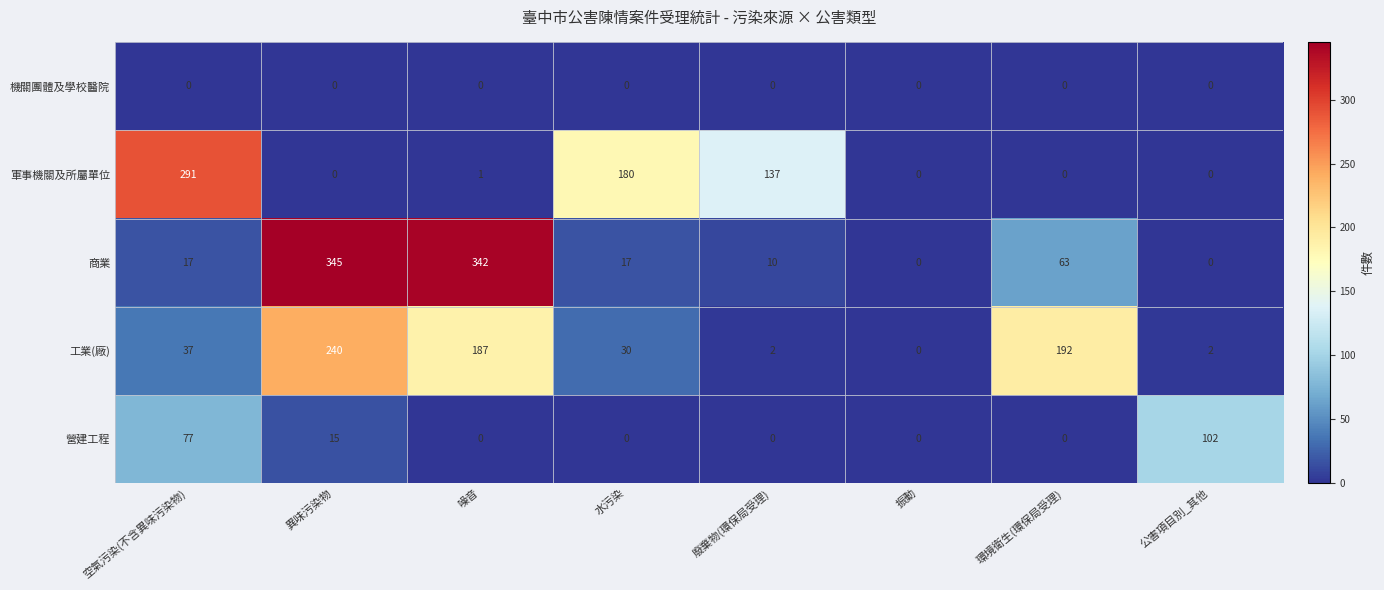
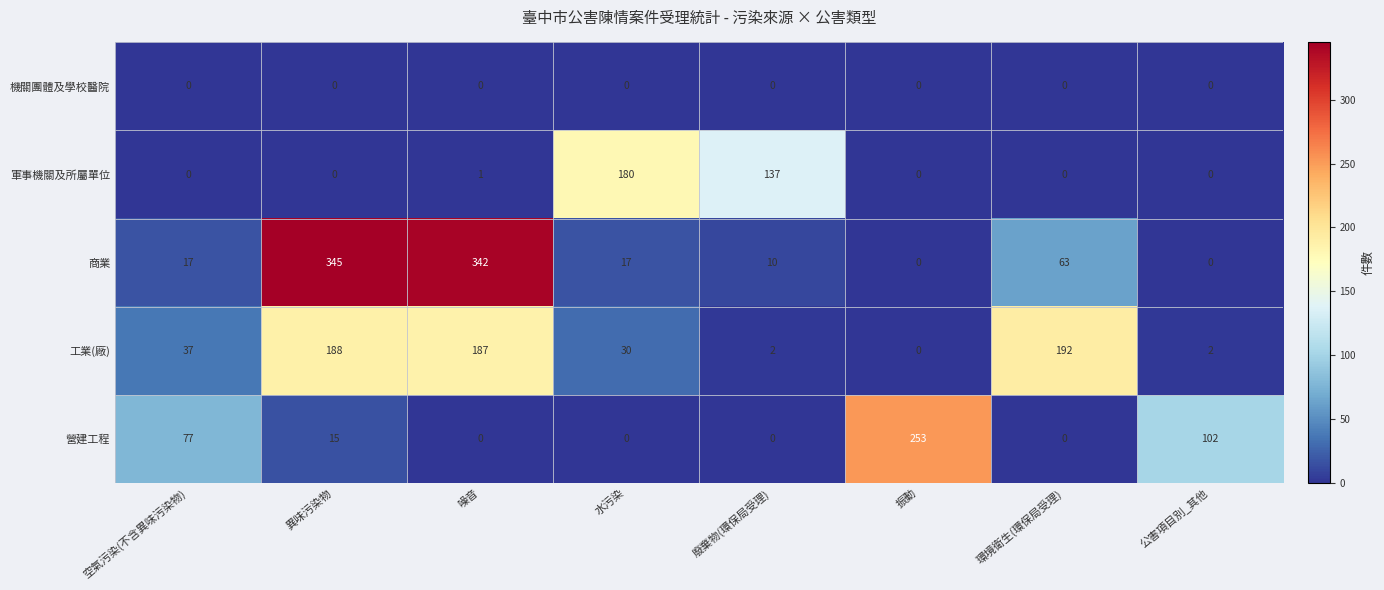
軍事機關及所屬單位, 空氣污染(不含異味污染物): 291 -> 0
工業(廠), 異味污染物: 240 -> 188
營建工程, 振動: 0 -> 253
